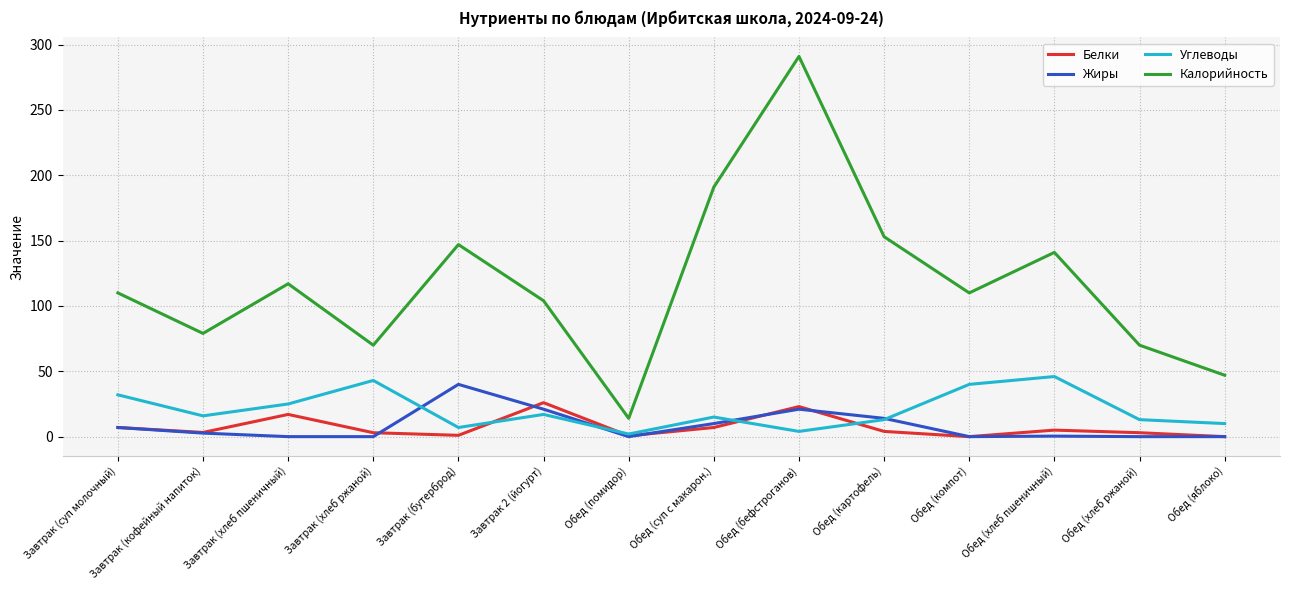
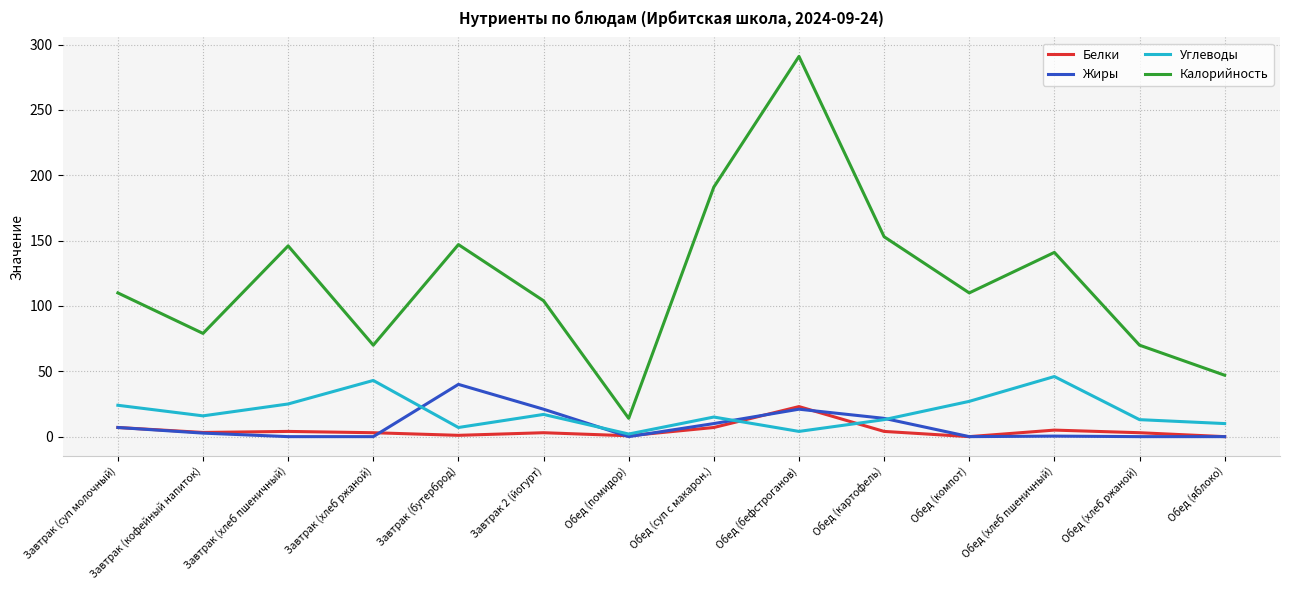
Углеводы, Завтрак (суп молочный): 32 -> 24
Белки, Завтрак (хлеб пшеничный): 17 -> 4
Калорийность, Завтрак (хлеб пшеничный): 117 -> 146
Белки, Завтрак 2 (йогурт): 26 -> 3
Углеводы, Обед (компот): 40 -> 27
